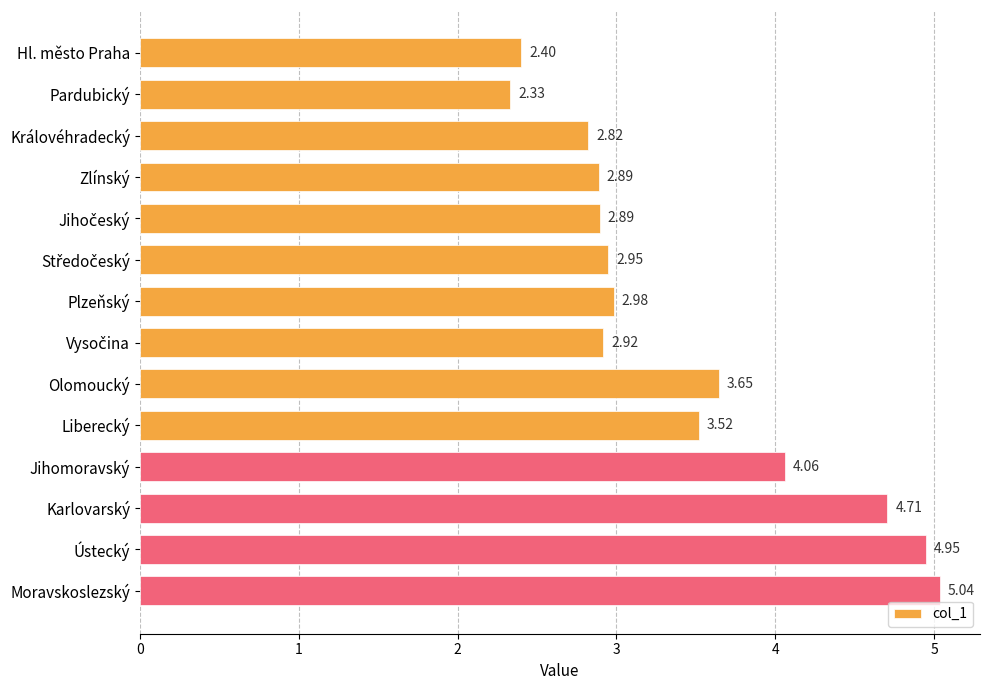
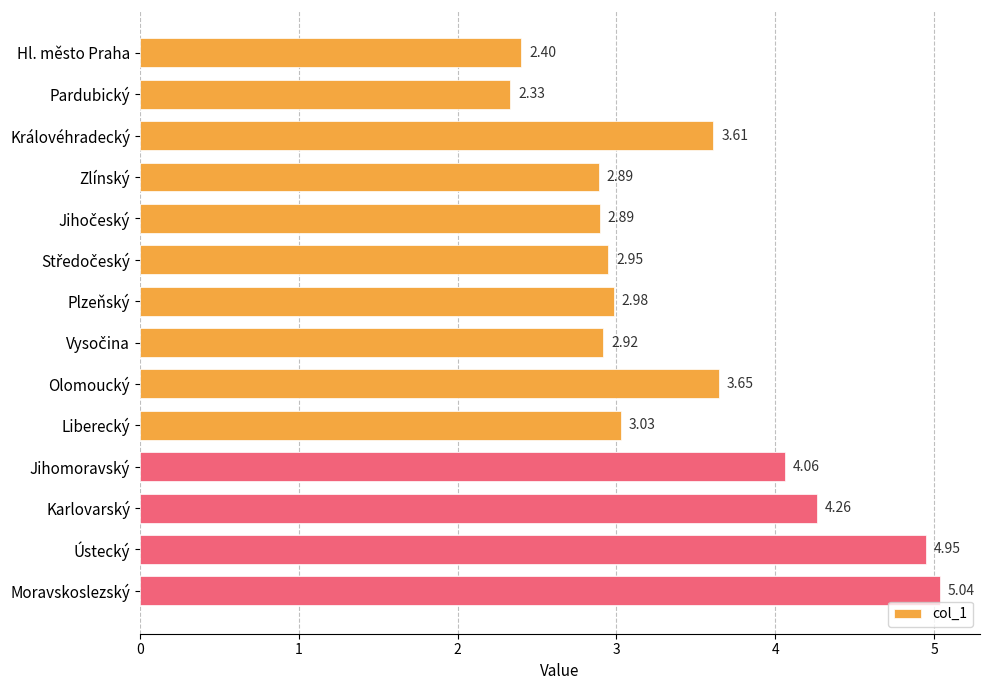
Královéhradecký: 2.82 -> 3.61
Liberecký: 3.52 -> 3.03
Karlovarský: 4.71 -> 4.26
